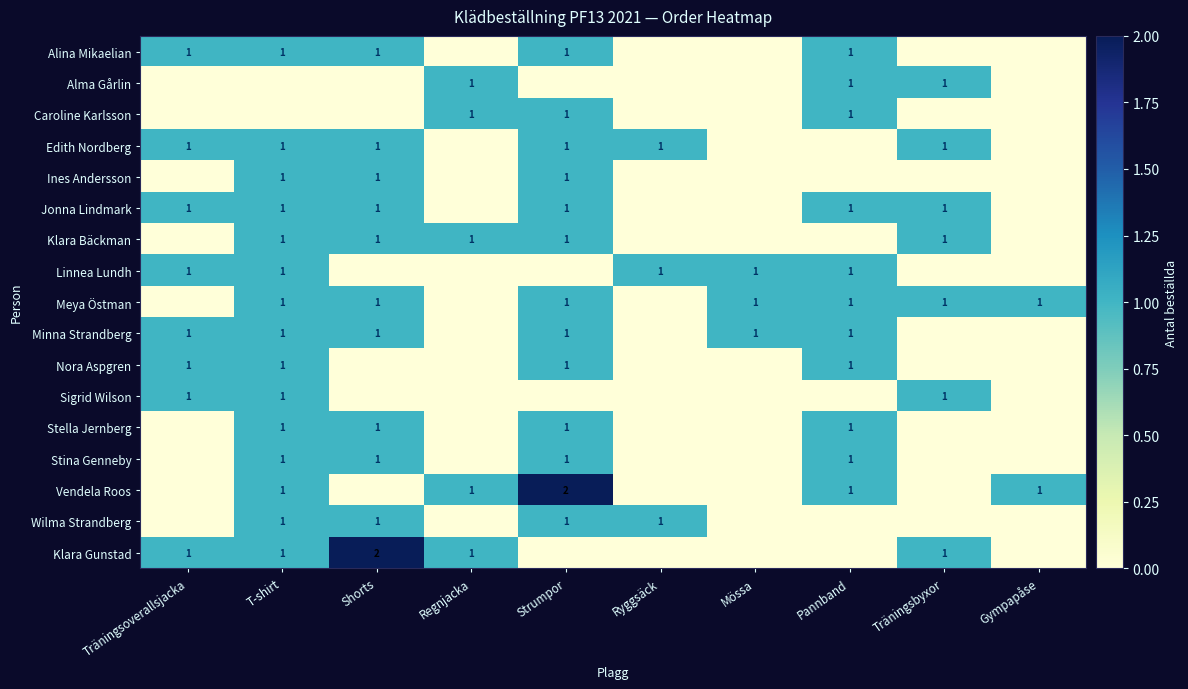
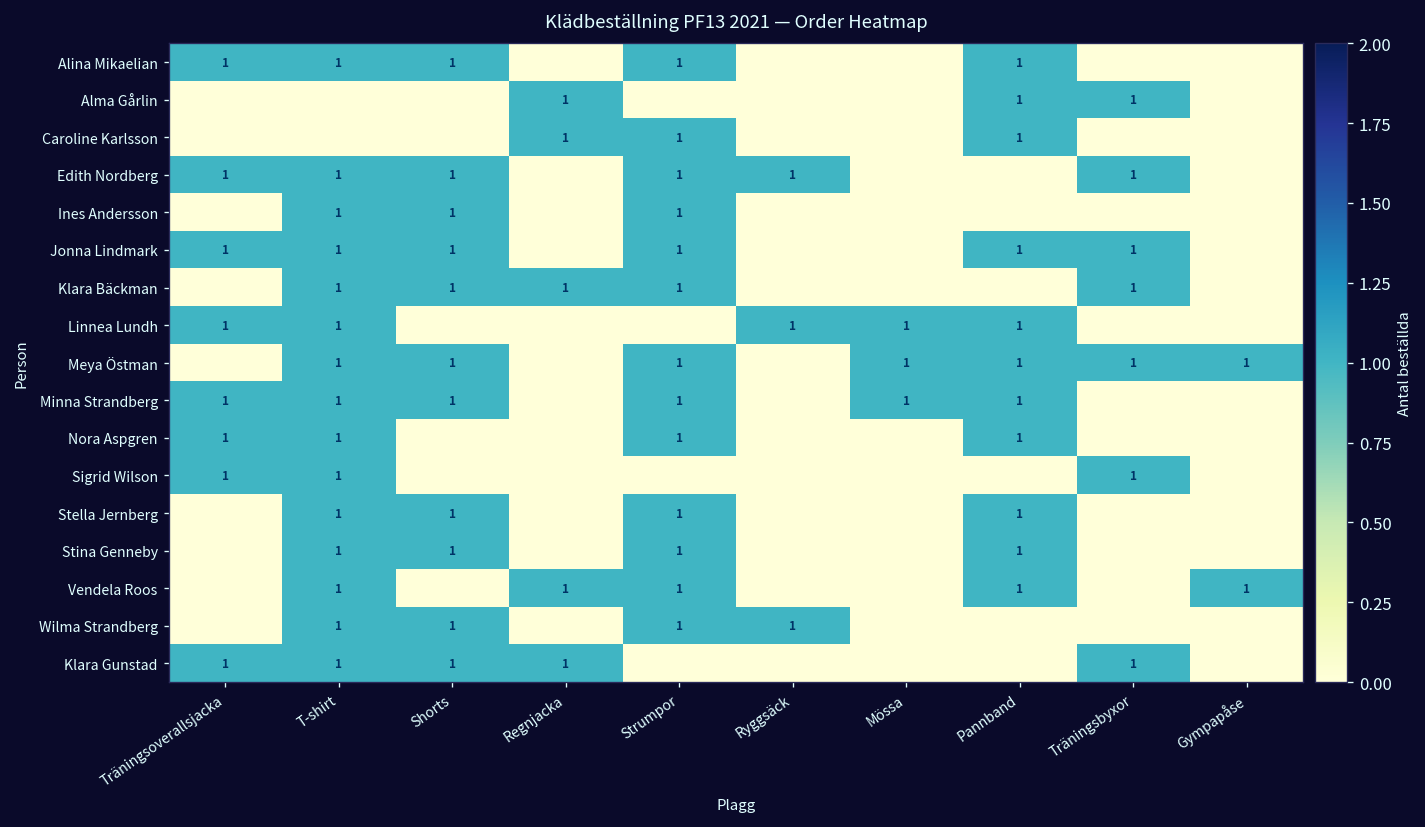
Vendela Roos, Strumpor: 2 -> 1
Klara Gunstad, Shorts: 2 -> 1
